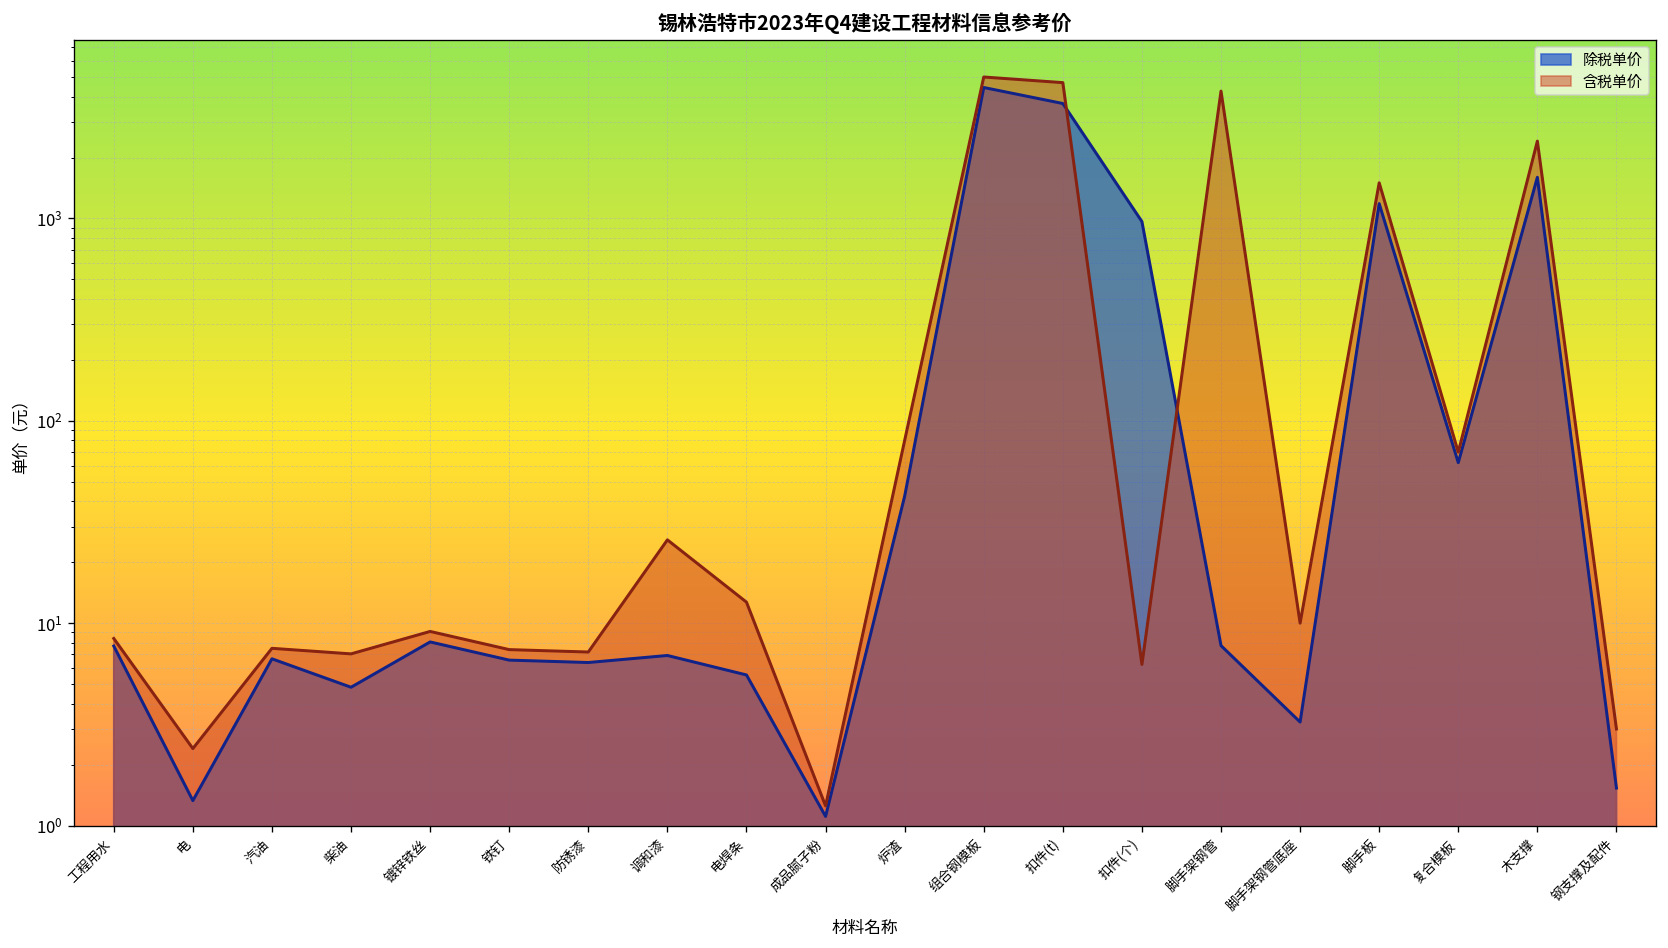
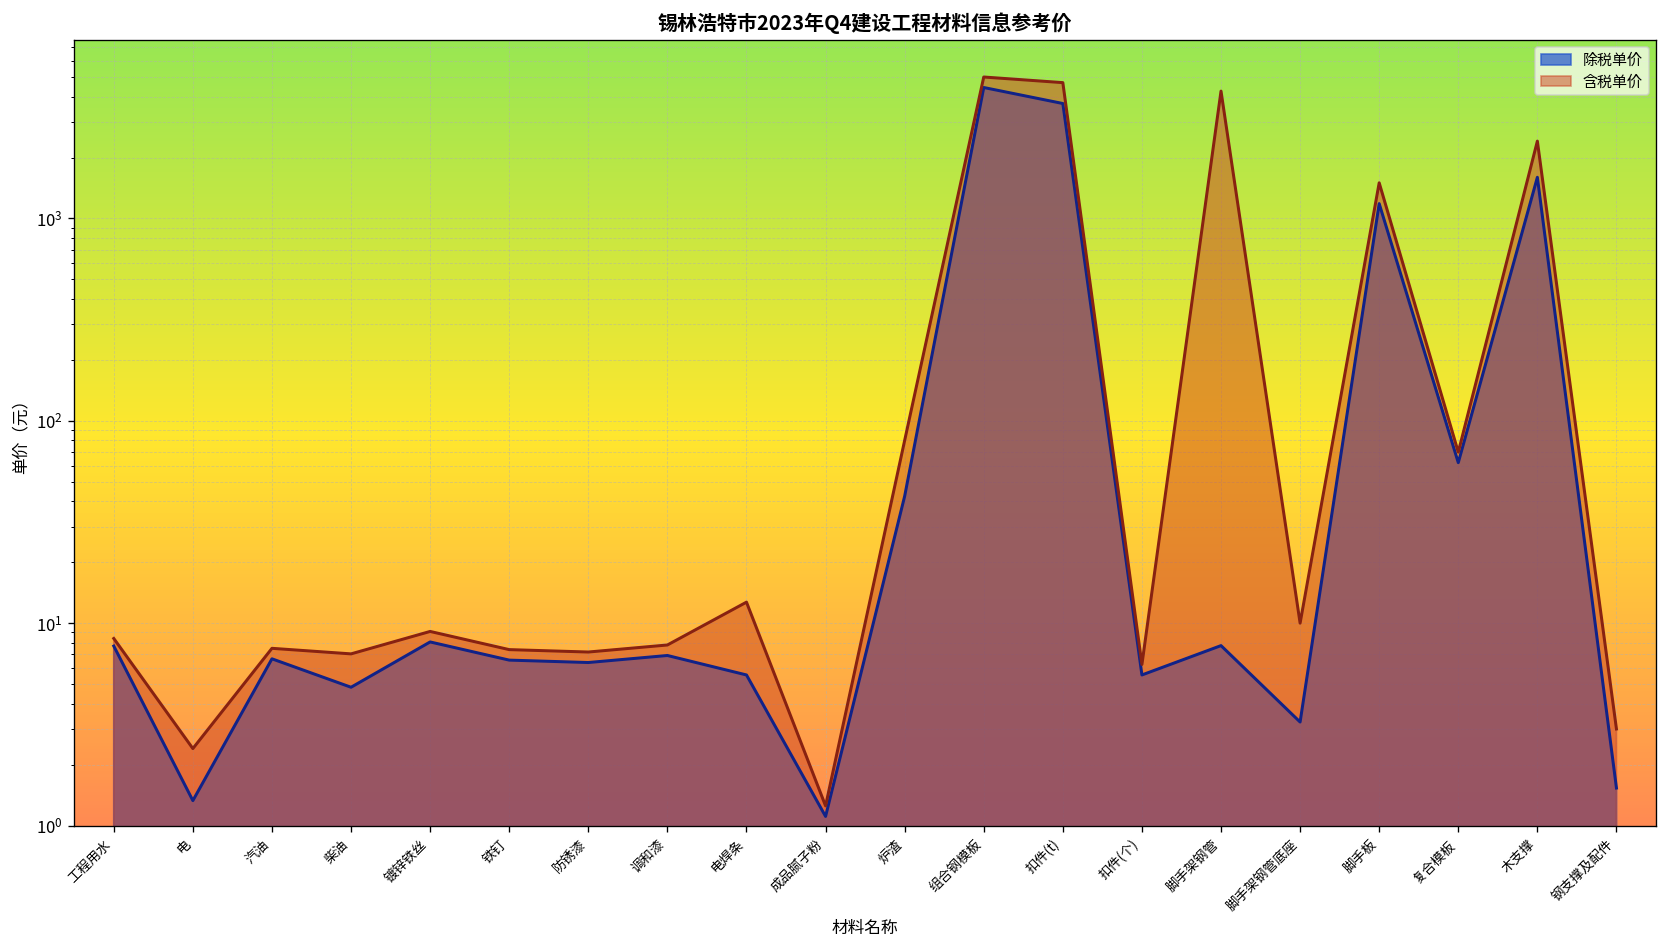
含税单价, 调和漆: 26 -> 8
除税单价, 扣件(个): 1000 -> 5.5
